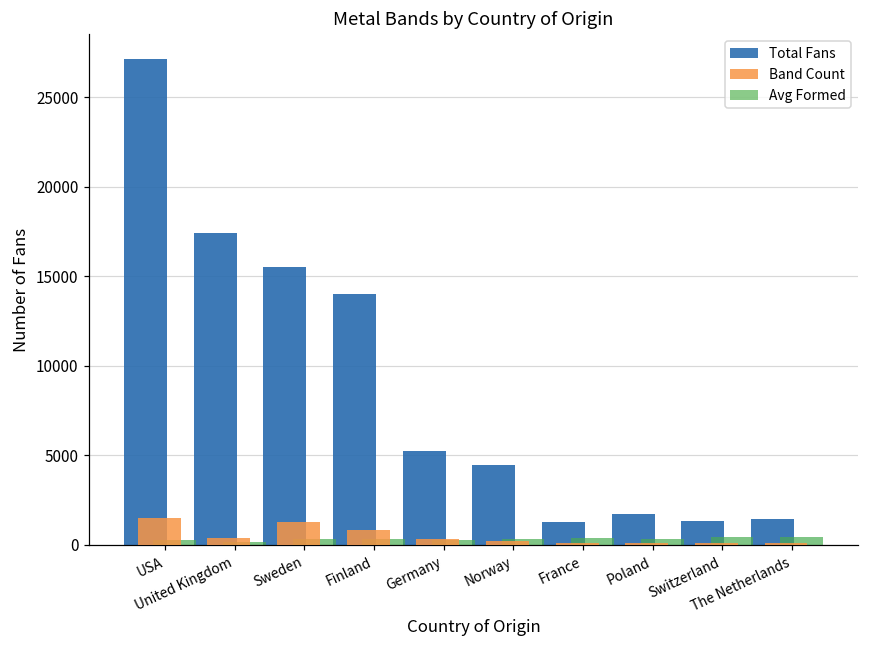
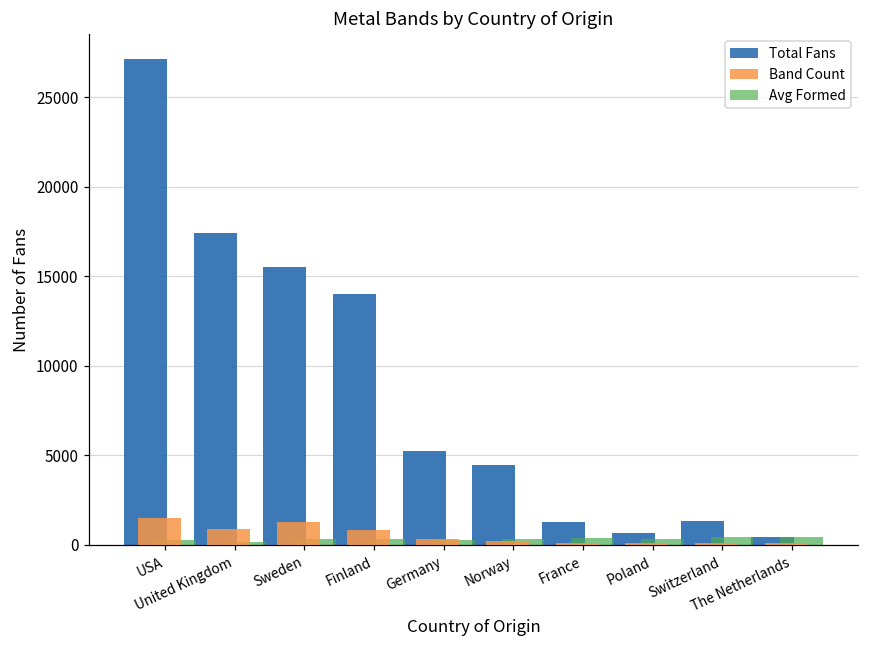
Band Count, United Kingdom: 400 -> 900
Total Fans, Poland: 1700 -> 700
Total Fans, The Netherlands: 1500 -> 400
